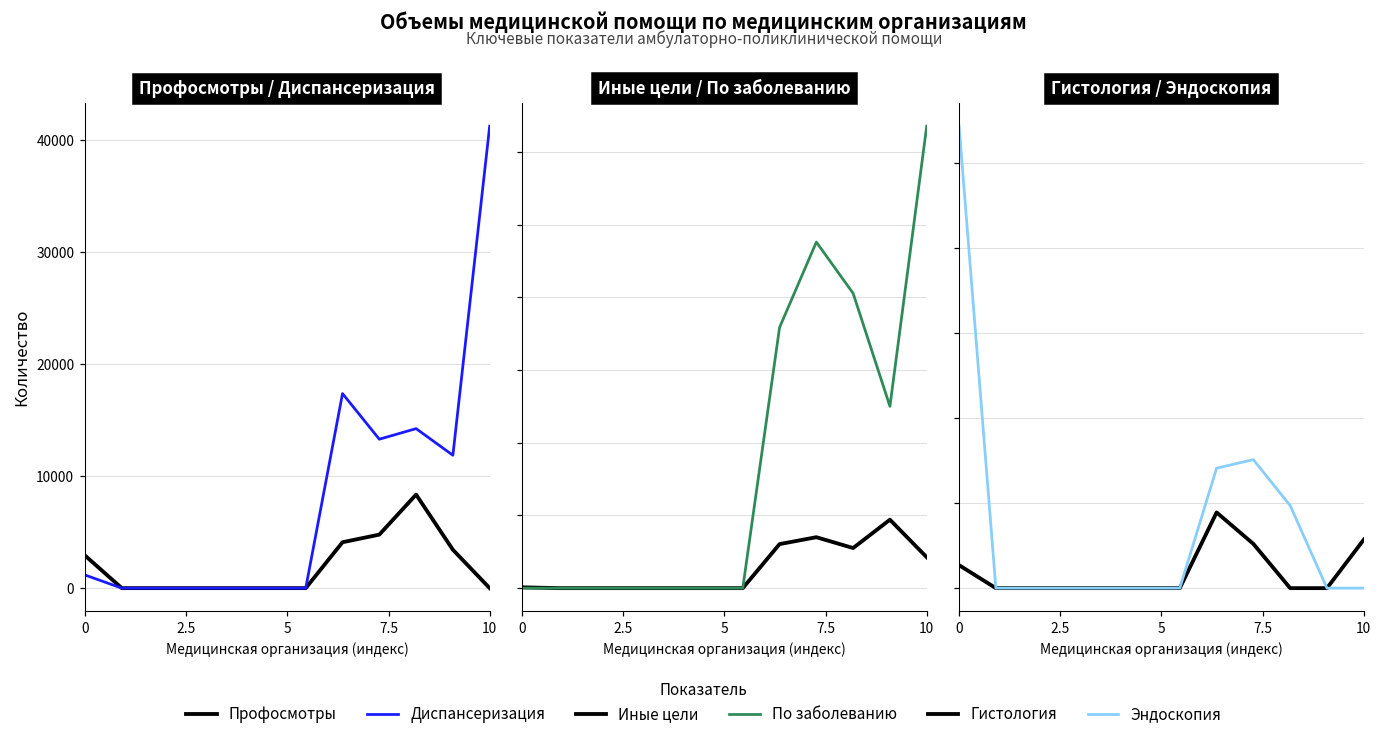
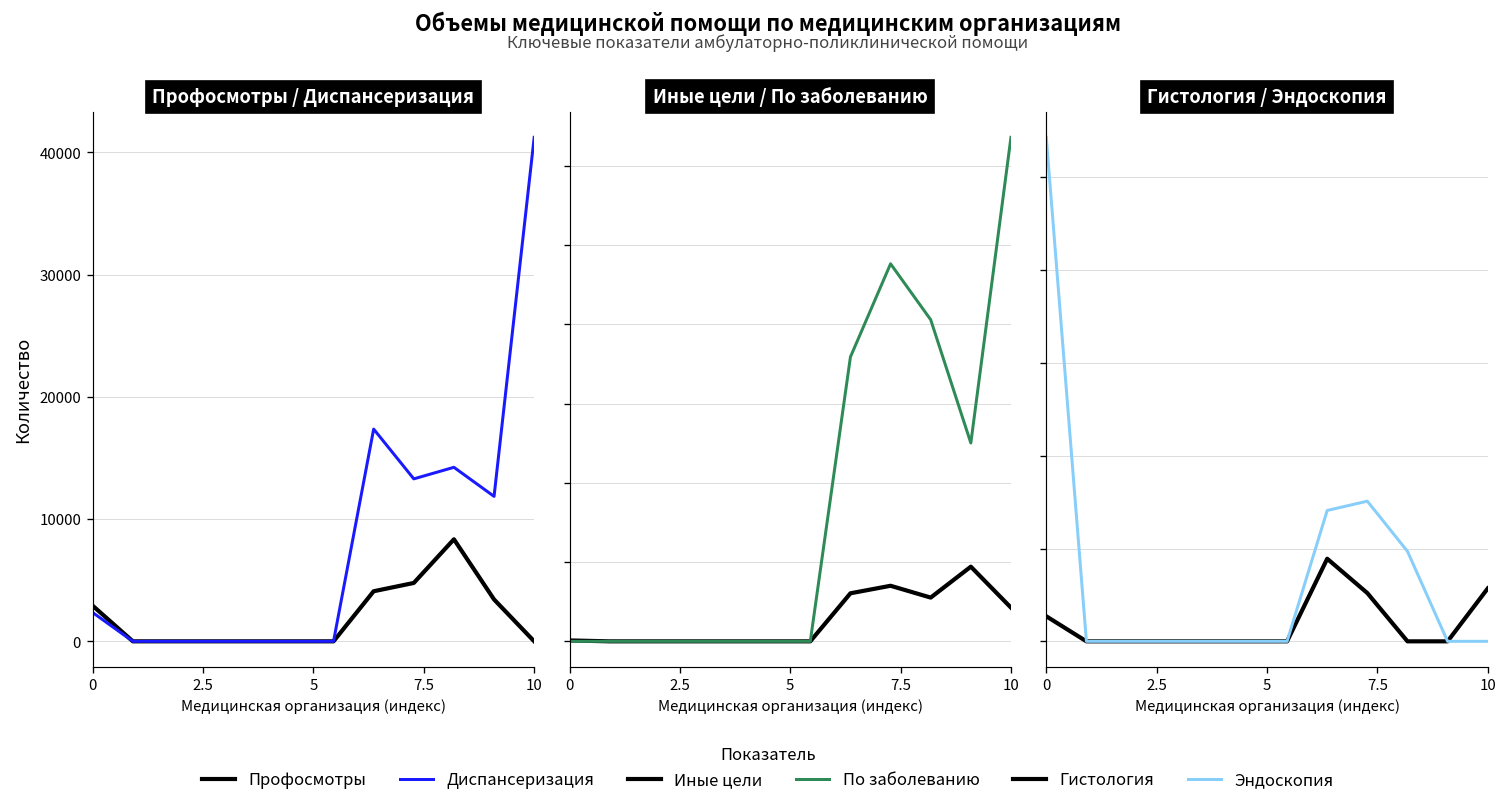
Профосмотры / Диспансеризация, Диспансеризация, 0: 1200 -> 2400
